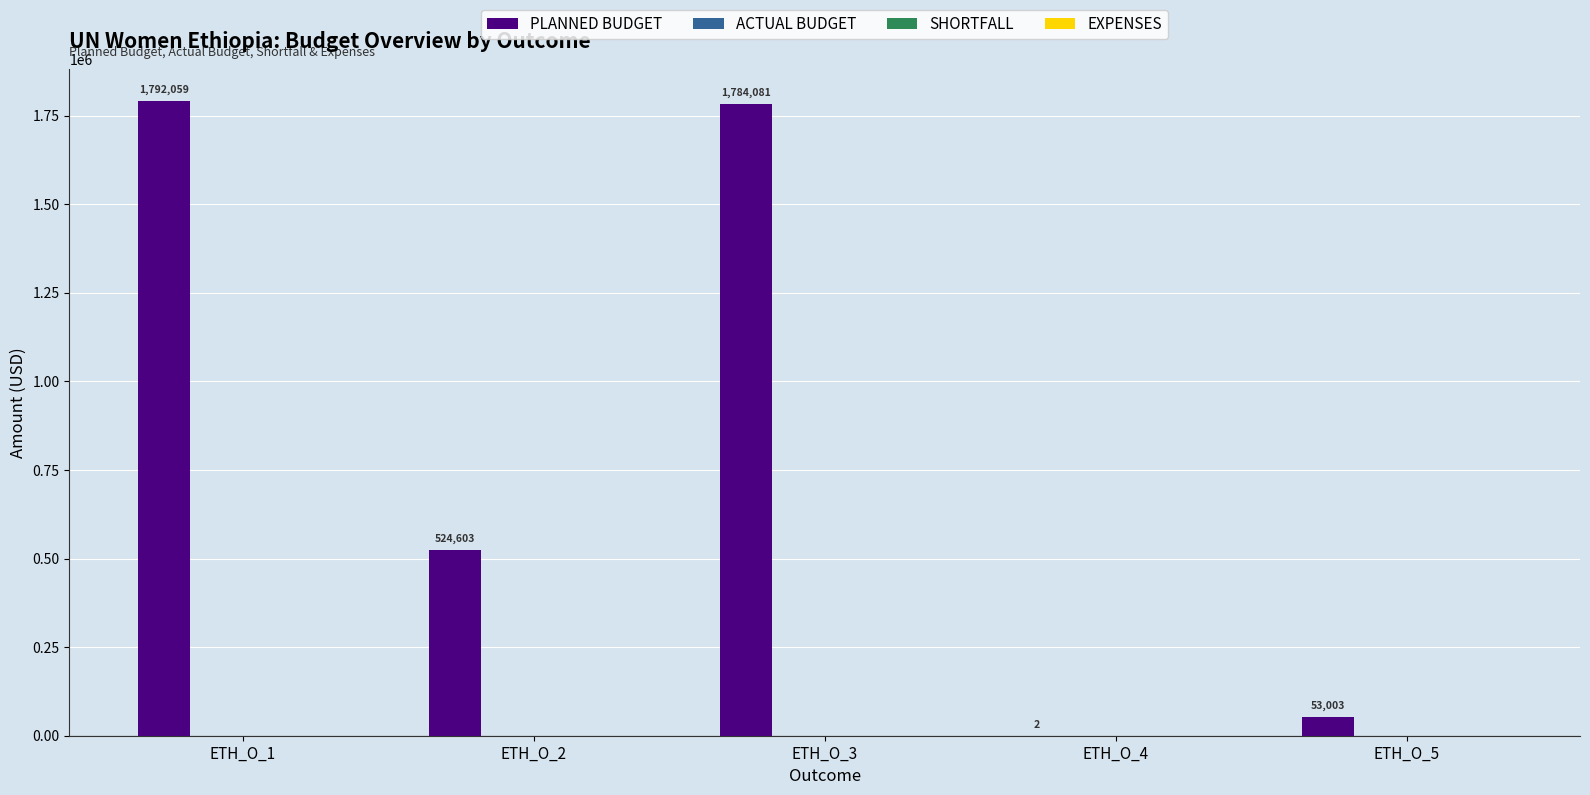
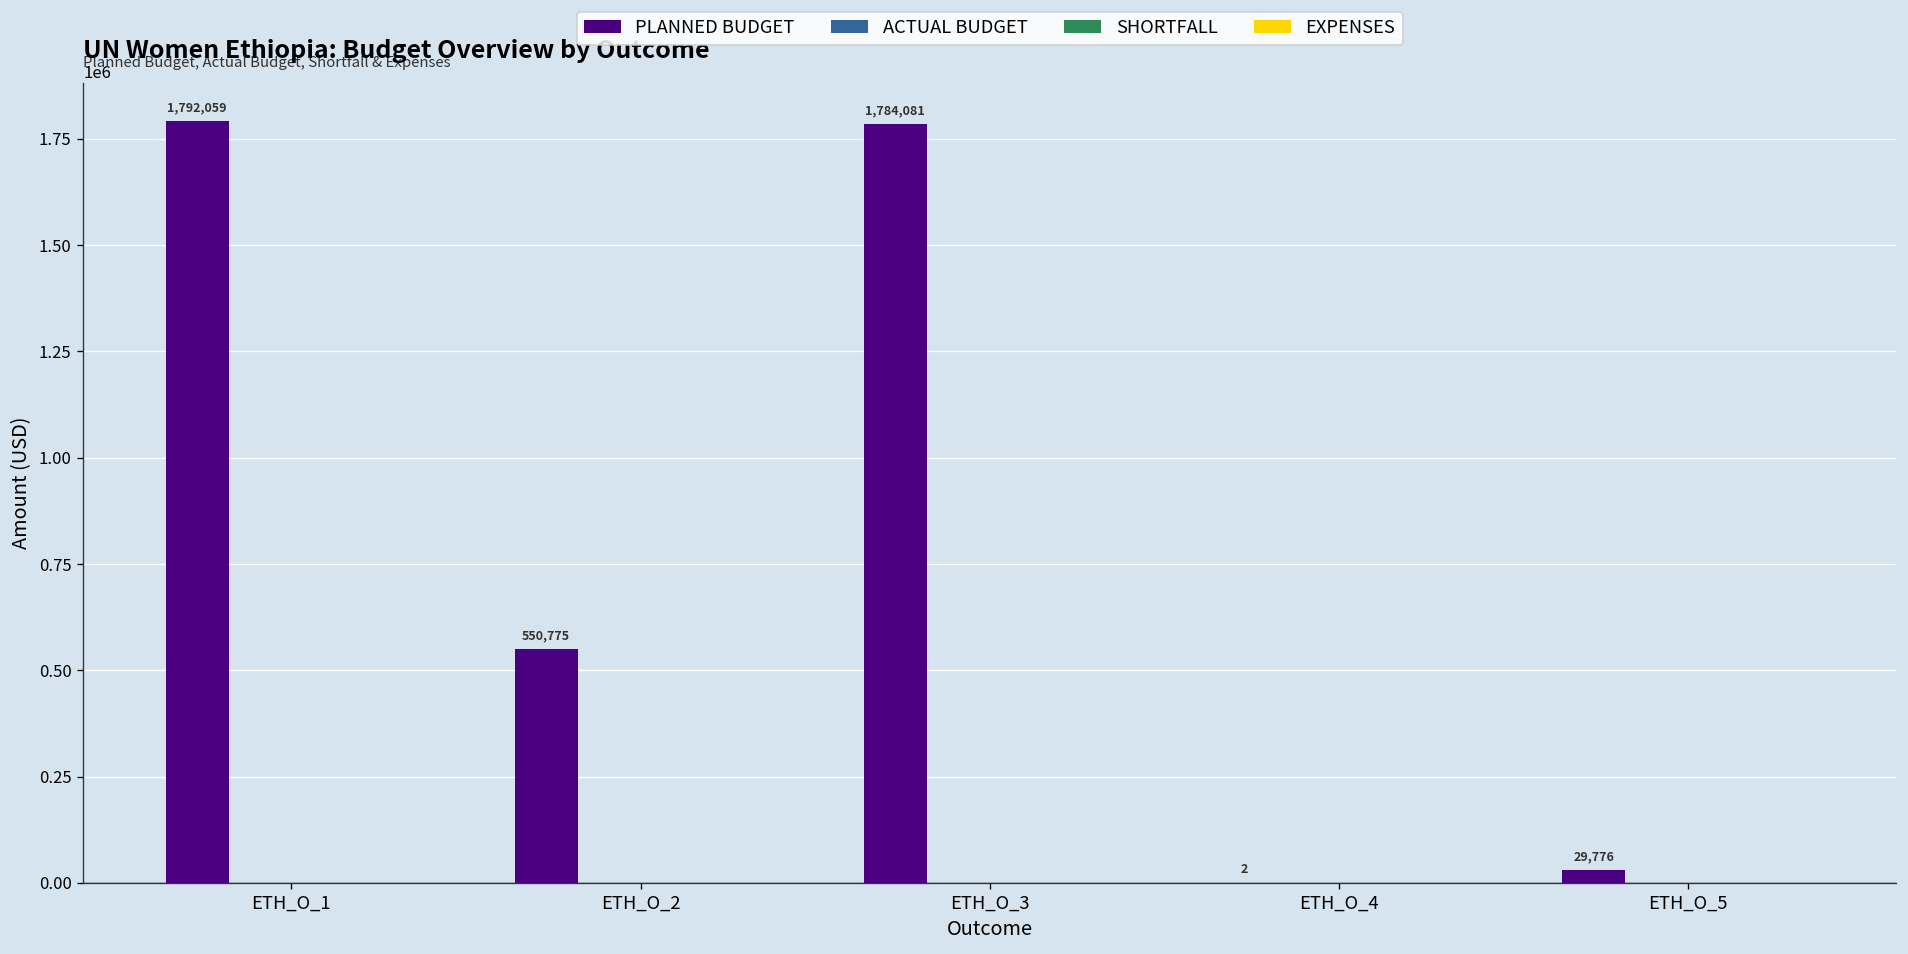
PLANNED BUDGET, ETH_O_2: 524,603 -> 550,775
PLANNED BUDGET, ETH_O_5: 53,003 -> 29,776
